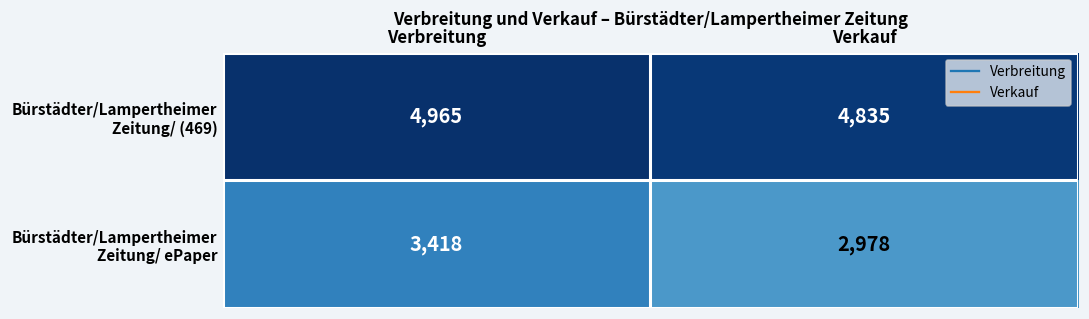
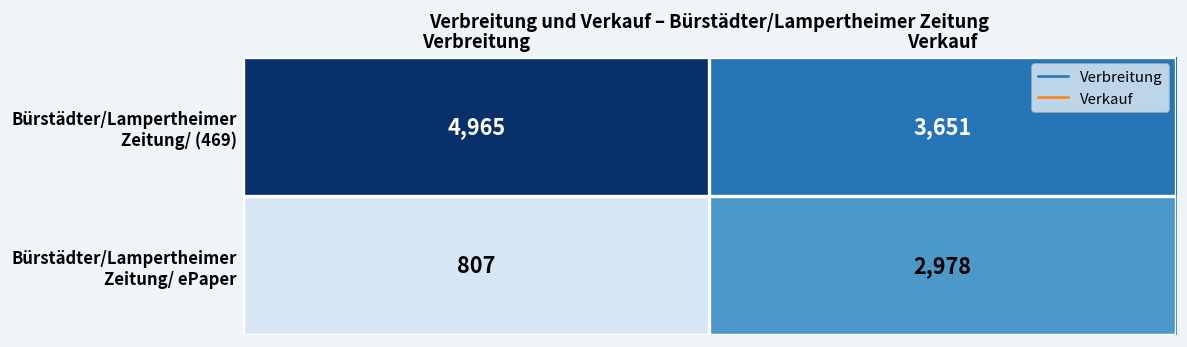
Bürstädter/Lampertheimer Zeitung/ (469), Verkauf: 4,835 -> 3,651
Bürstädter/Lampertheimer Zeitung/ ePaper, Verbreitung: 3,418 -> 807
